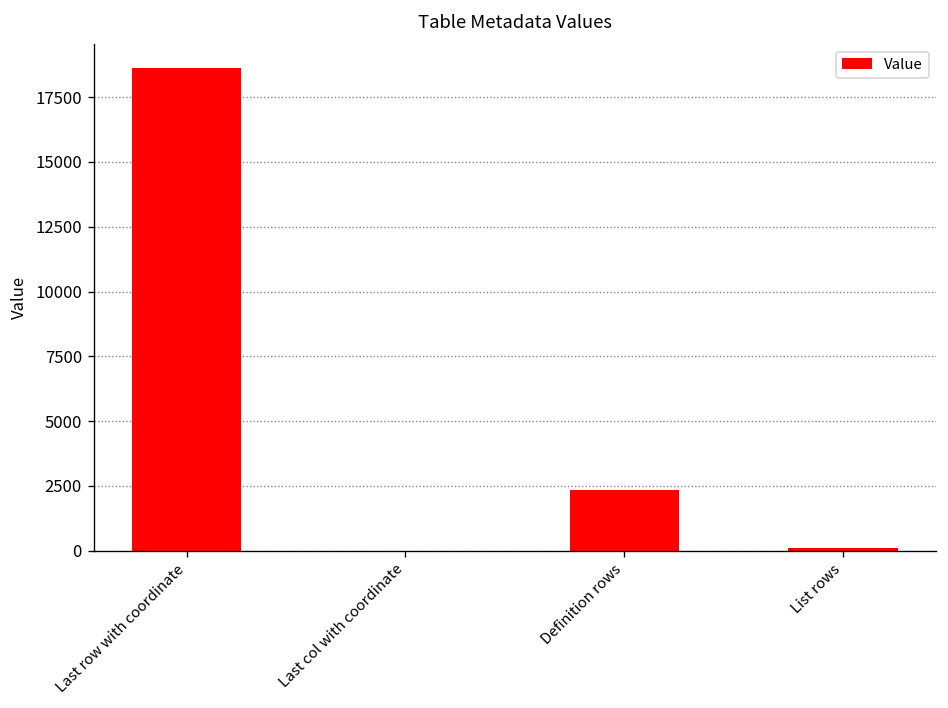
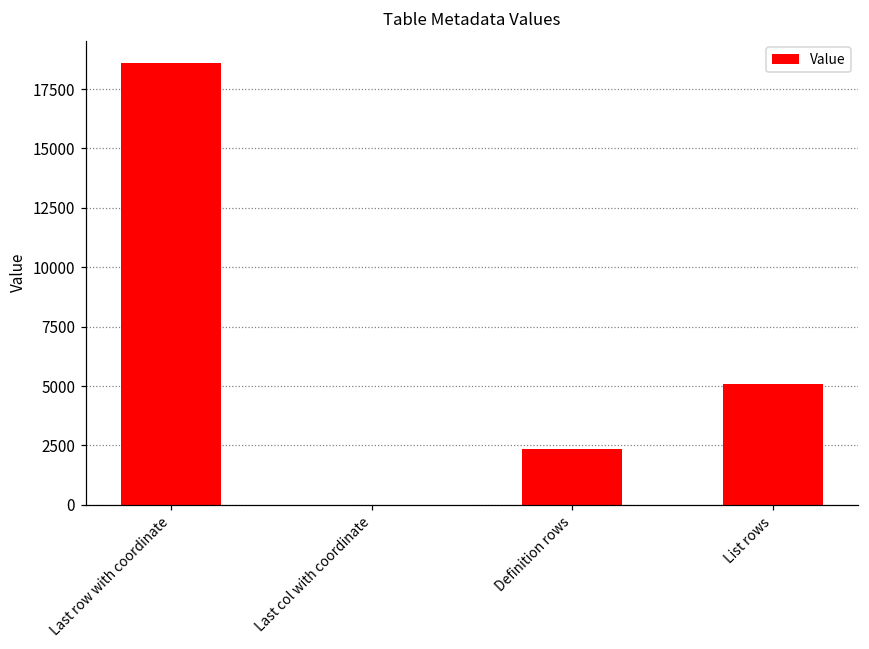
List rows: 100 -> 5100
